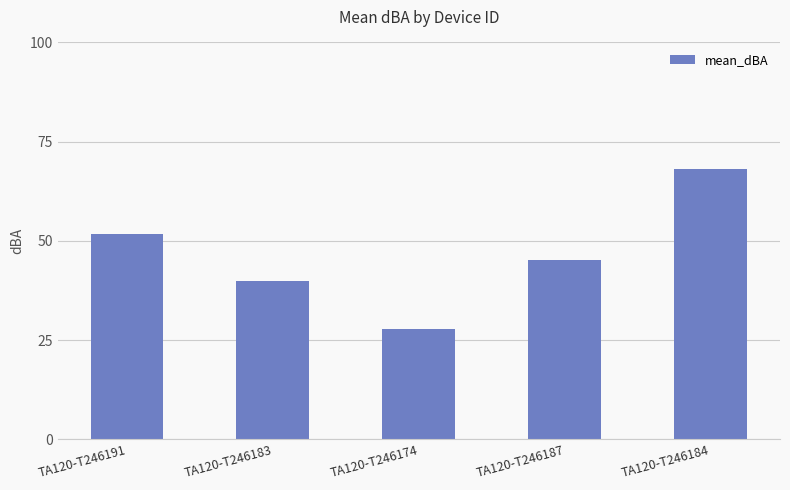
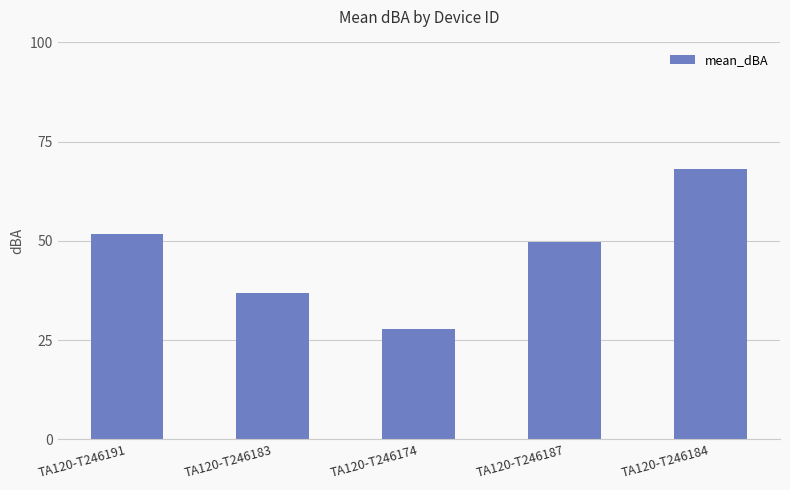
TA120-T246183: 40 -> 37
TA120-T246187: 45 -> 50
